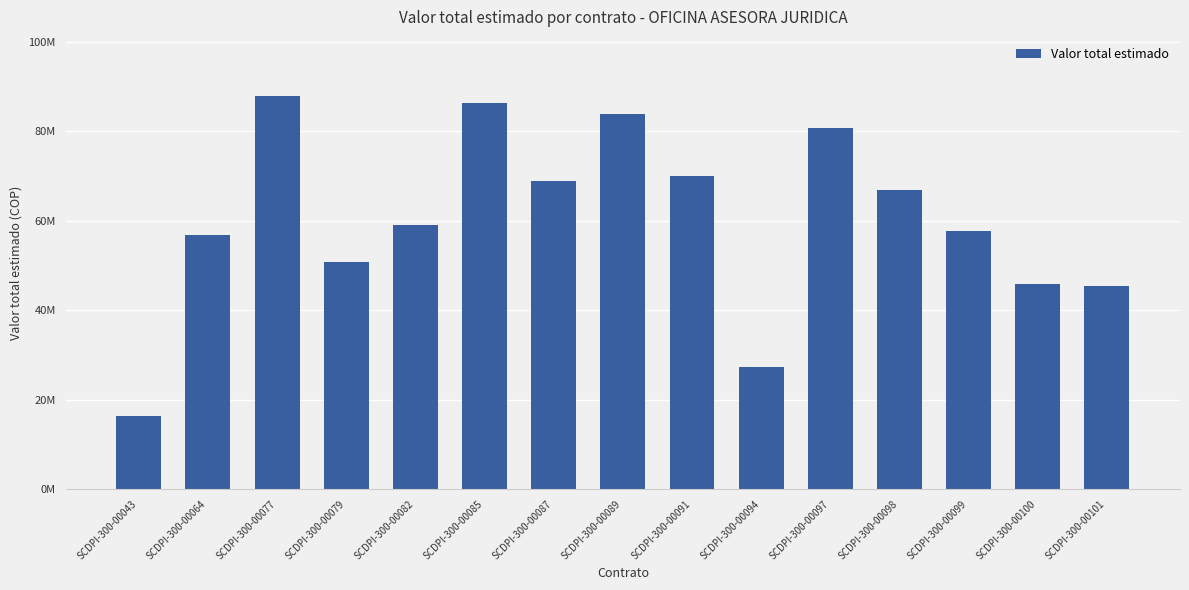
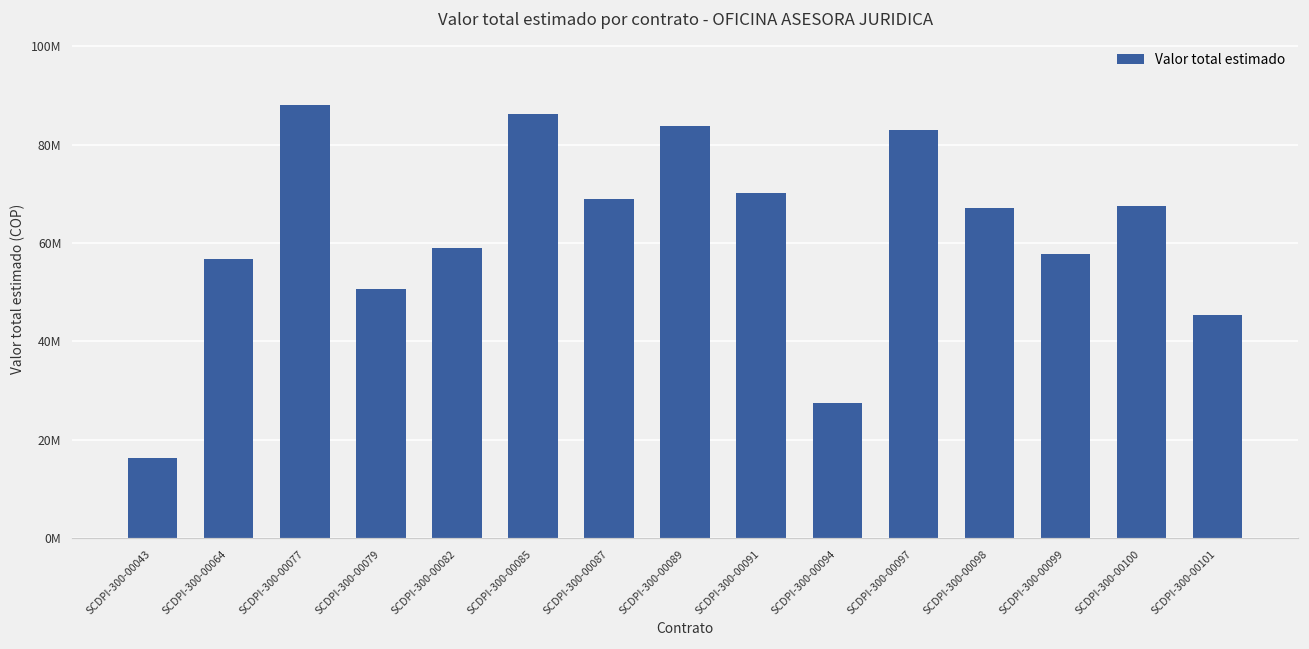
SCDPI-300-00097: 81000000 -> 83000000
SCDPI-300-00100: 46000000 -> 67000000
